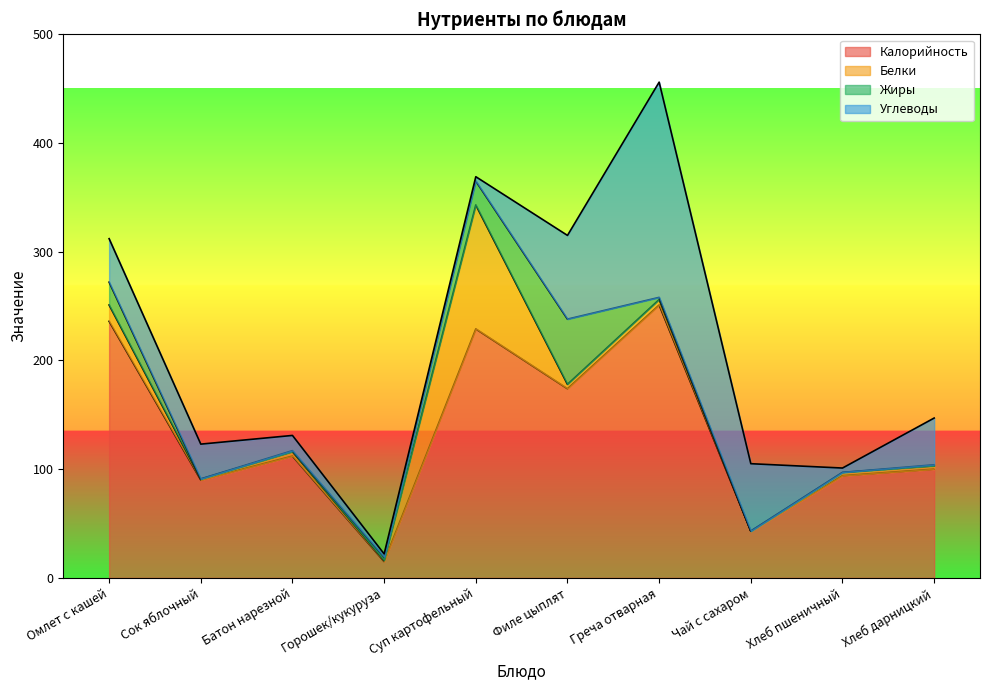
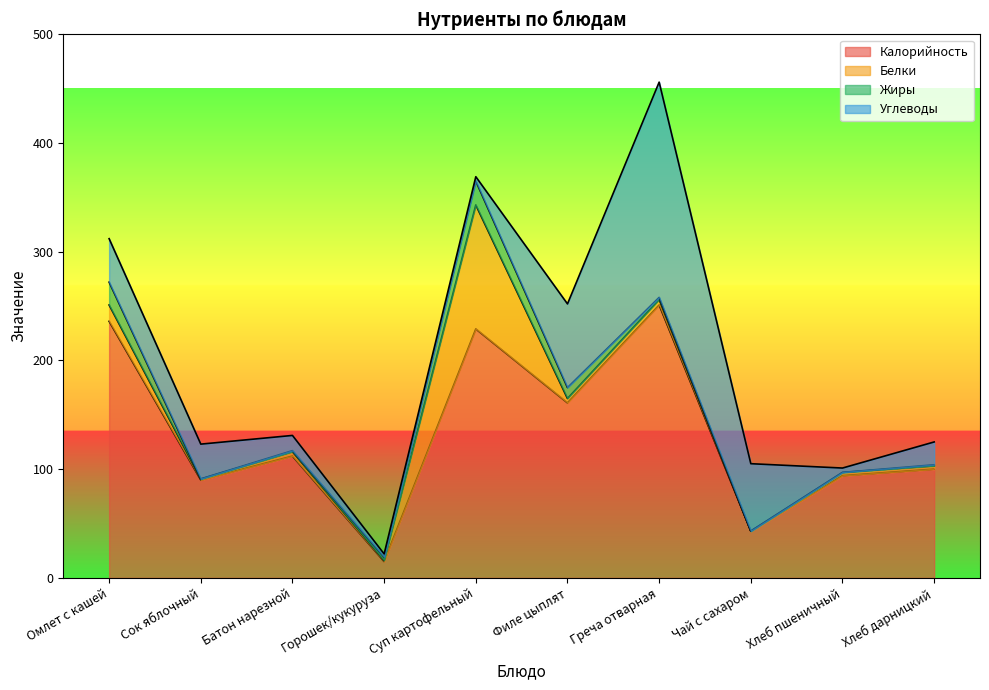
Калорийность, Филе цыплят: 174 -> 161
Жиры, Филе цыплят: 60 -> 10
Углеводы, Хлеб дарницкий: 43 -> 21
